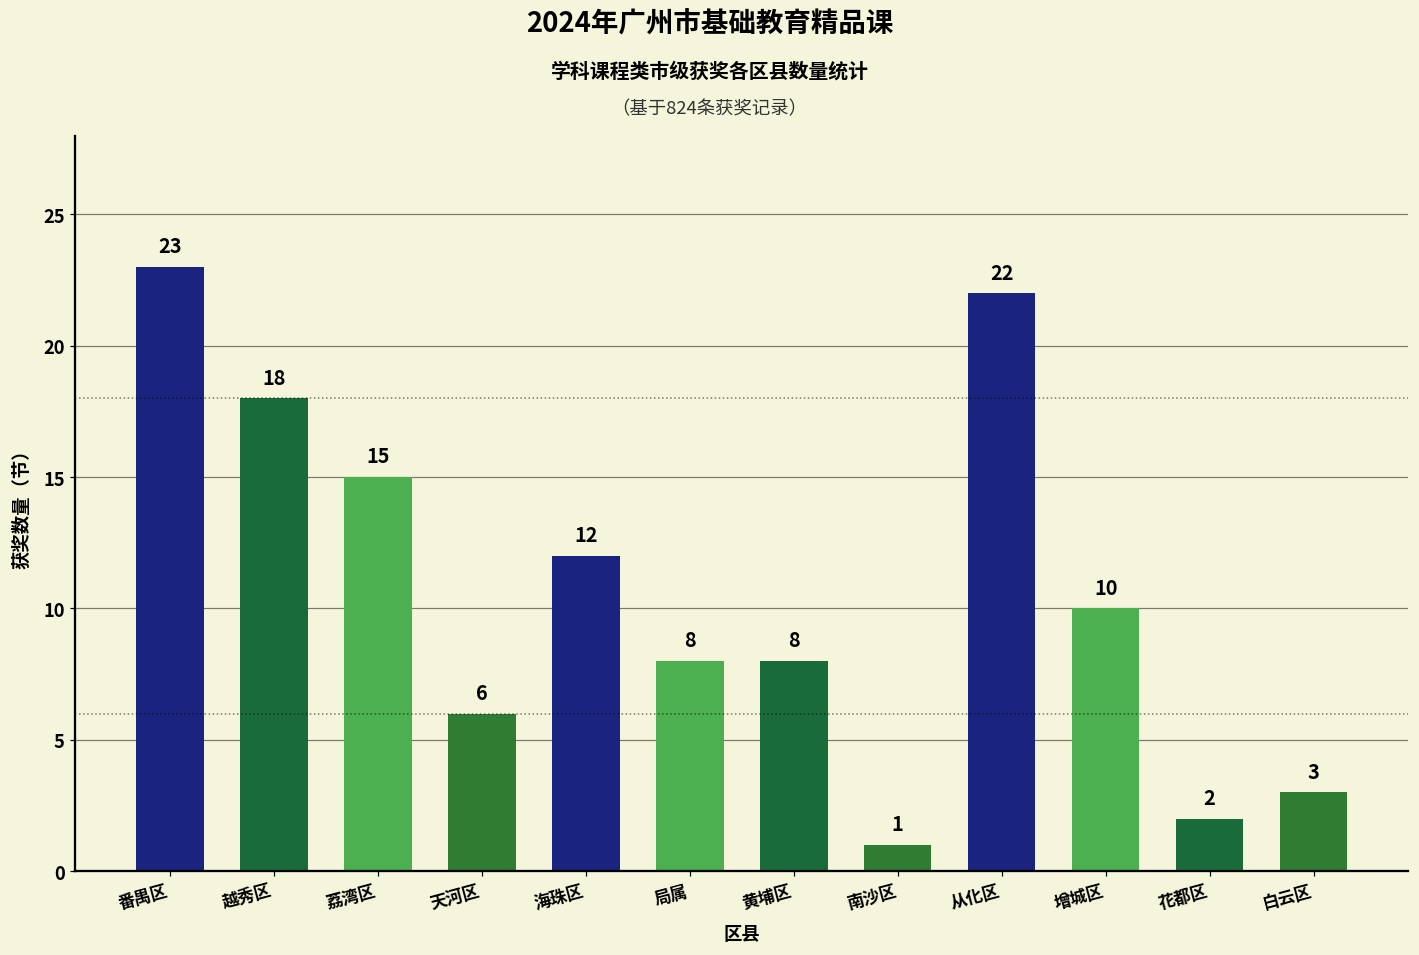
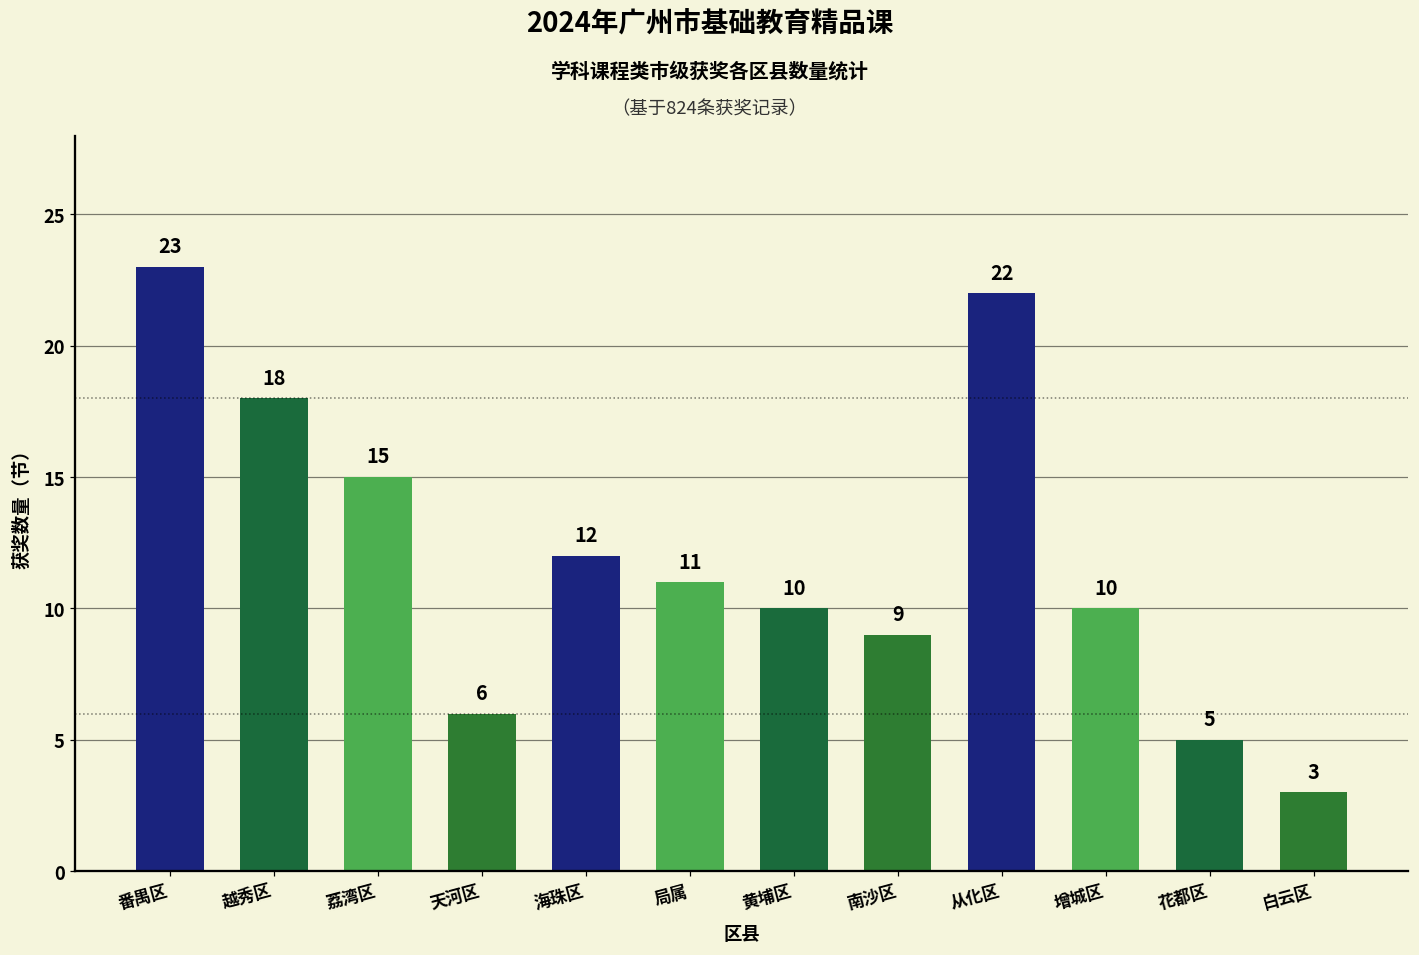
局属: 8 -> 11
黄埔区: 8 -> 10
南沙区: 1 -> 9
花都区: 2 -> 5
